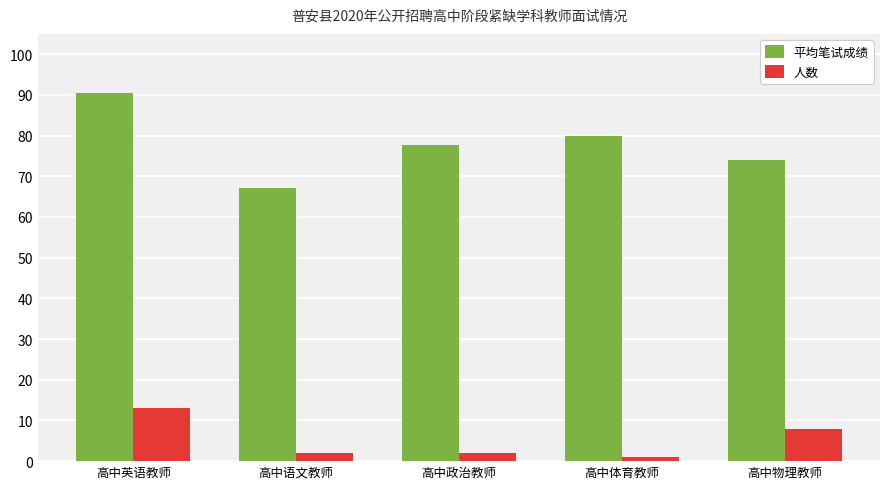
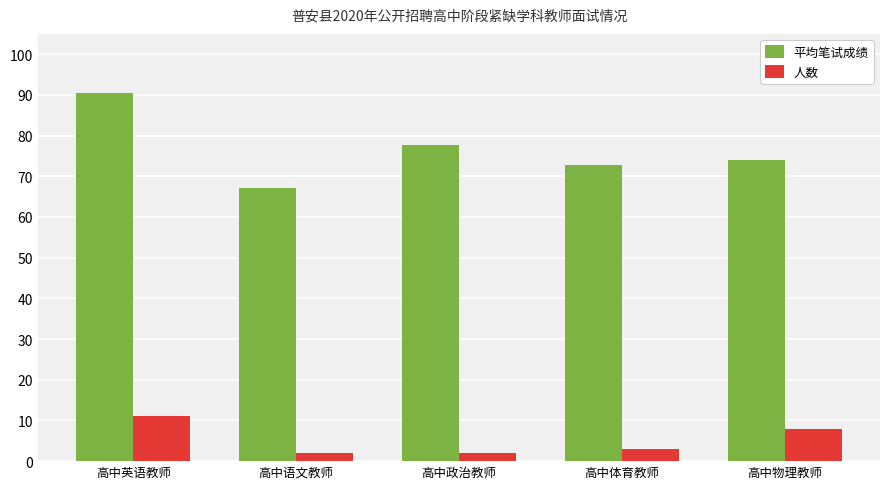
人数, 高中英语教师: 13 -> 11
平均笔试成绩, 高中体育教师: 80 -> 73
人数, 高中体育教师: 1 -> 3
